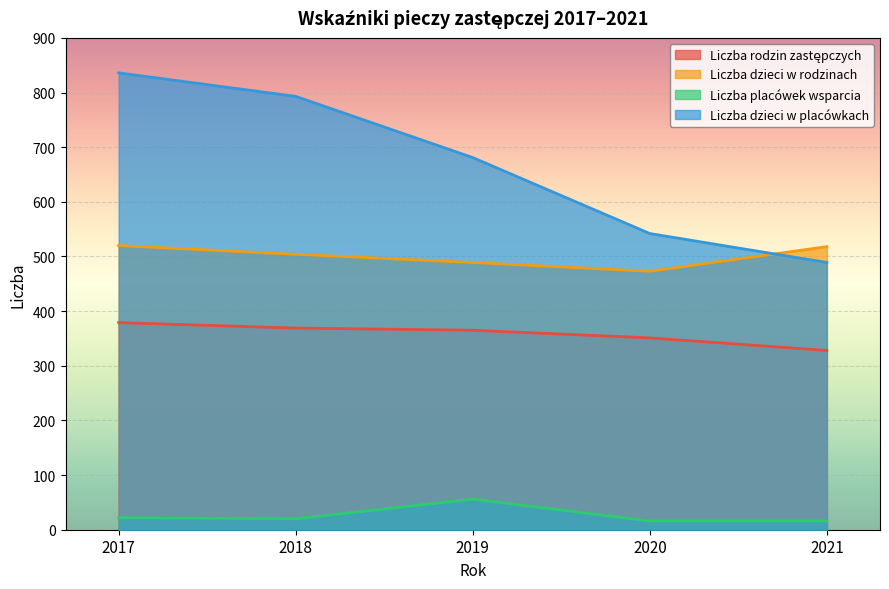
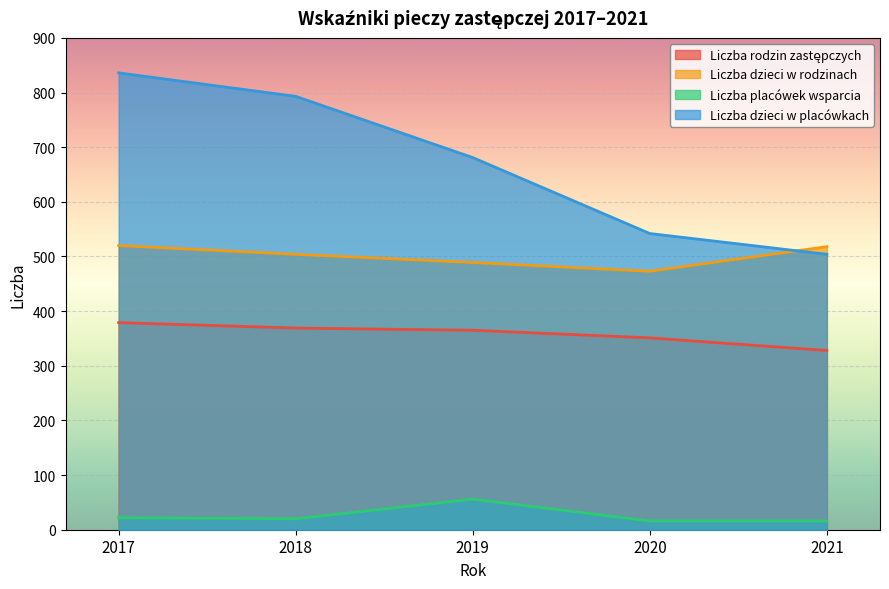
Liczba dzieci w placówkach, 2021: 490 -> 500
